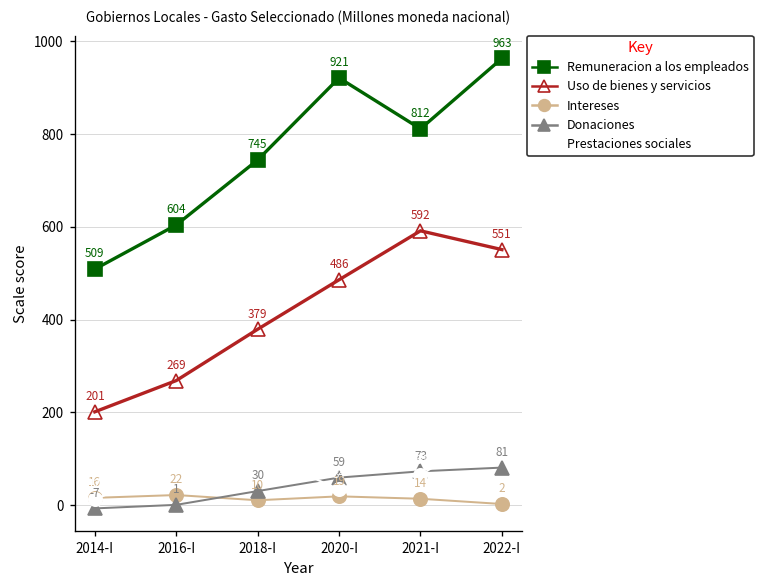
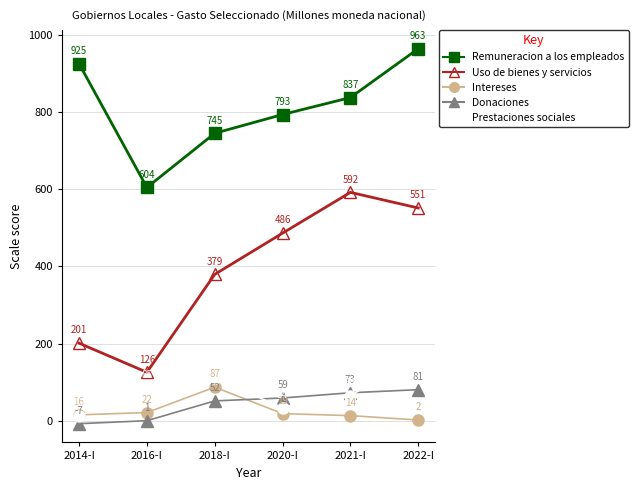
Remuneracion a los empleados, 2014-I: 509 -> 925
Uso de bienes y servicios, 2016-I: 269 -> 126
Intereses, 2018-I: 10 -> 87
Donaciones, 2018-I: 30 -> 52
Remuneracion a los empleados, 2020-I: 921 -> 793
Remuneracion a los empleados, 2021-I: 812 -> 837
